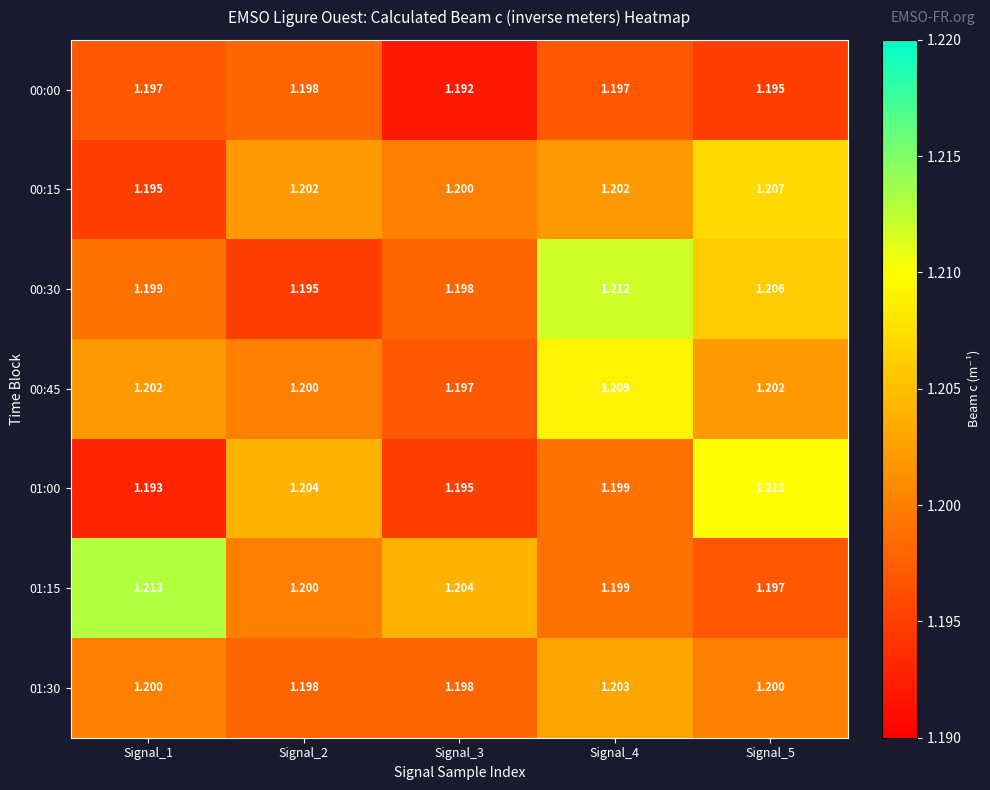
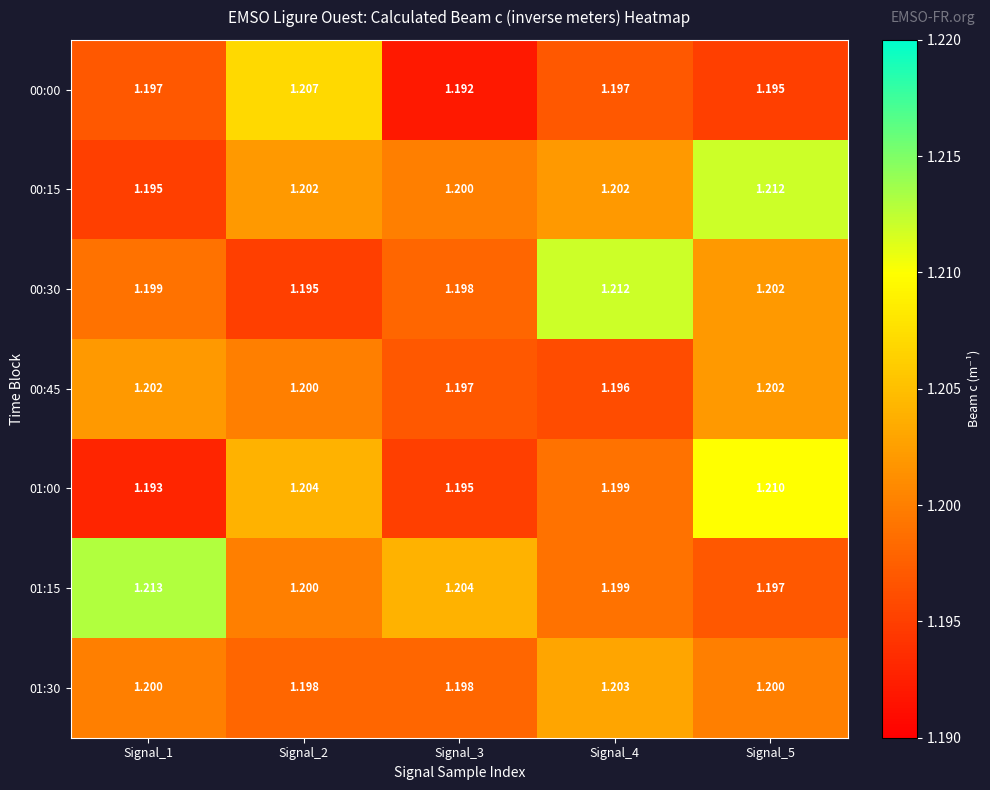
00:00, Signal_2: 1.198 -> 1.207
00:15, Signal_5: 1.207 -> 1.212
00:30, Signal_5: 1.206 -> 1.202
00:45, Signal_4: 1.209 -> 1.196
